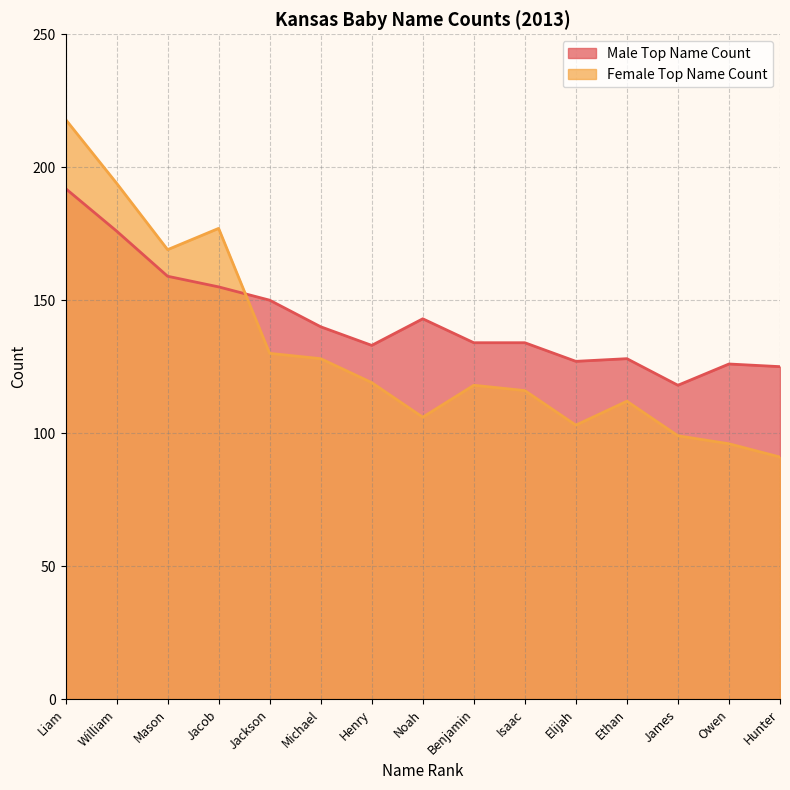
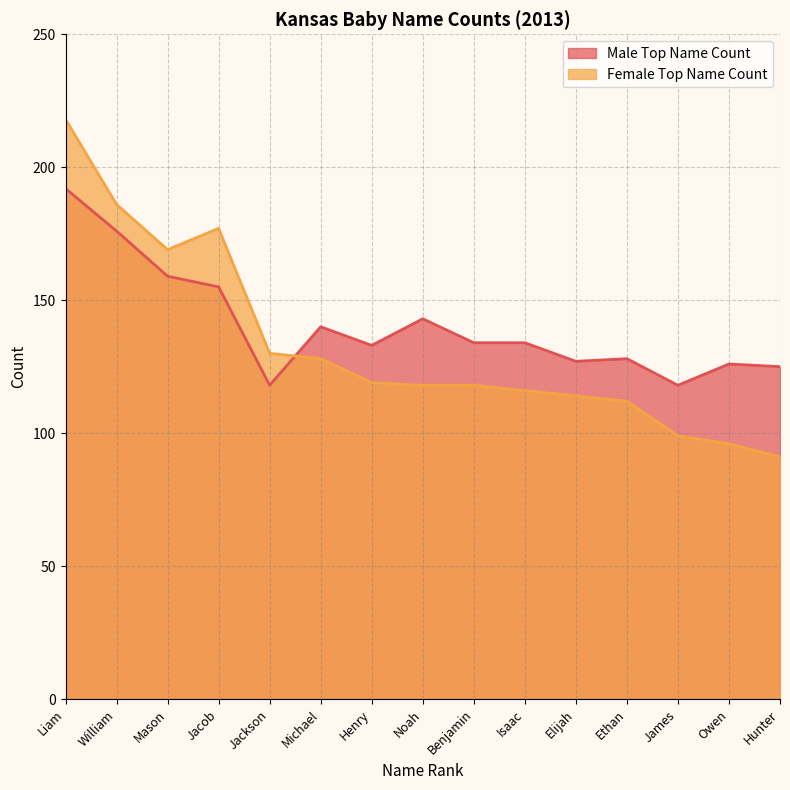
Female Top Name Count, William: 194 -> 186
Male Top Name Count, Jackson: 150 -> 118
Female Top Name Count, Noah: 106 -> 118
Female Top Name Count, Elijah: 103 -> 114
